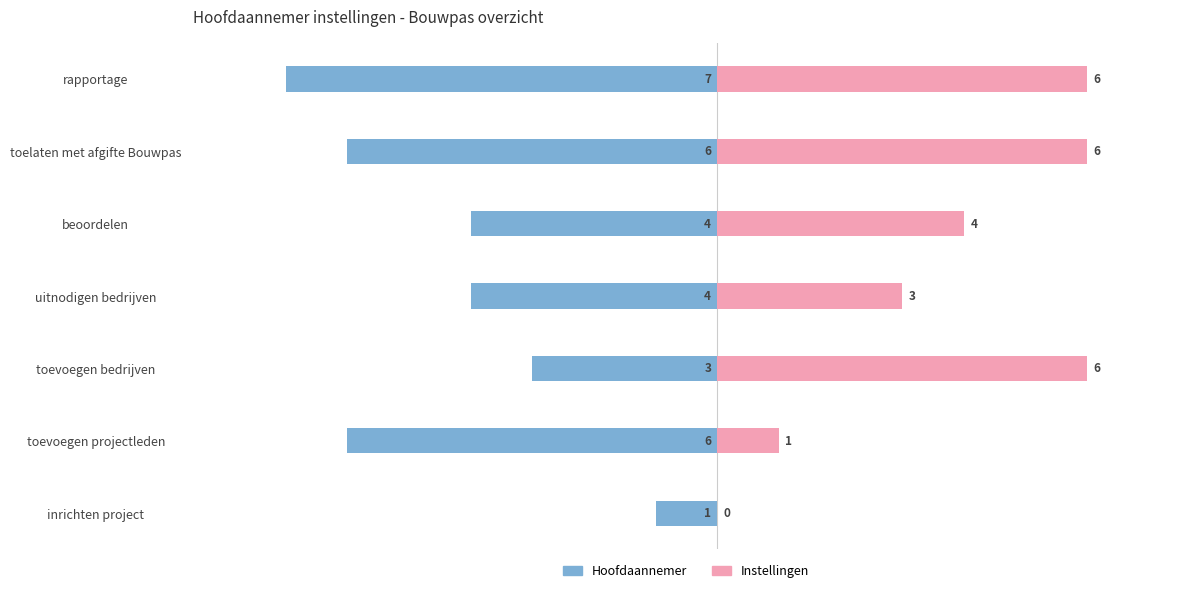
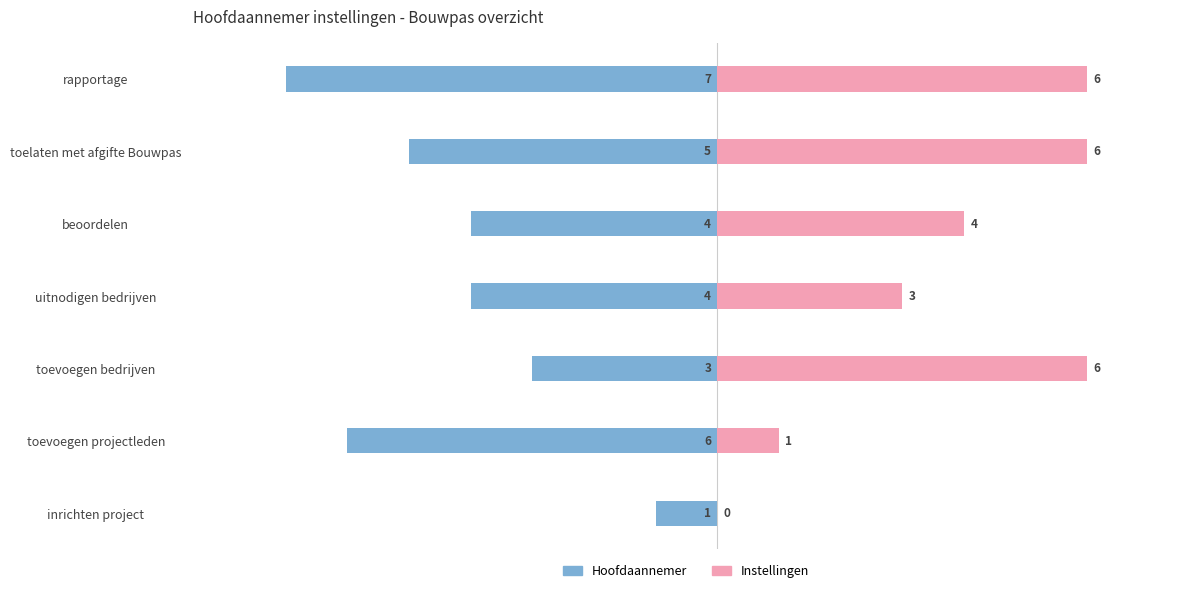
Hoofdaannemer, toelaten met afgifte Bouwpas: 6 -> 5
